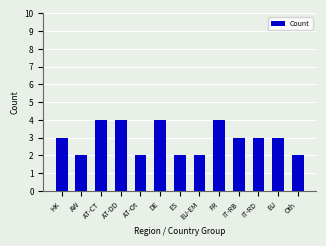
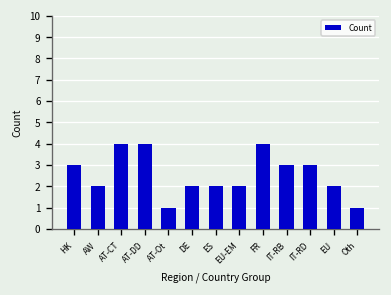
AT-Ot: 2 -> 1
DE: 4 -> 2
EU: 3 -> 2
Oth: 2 -> 1
